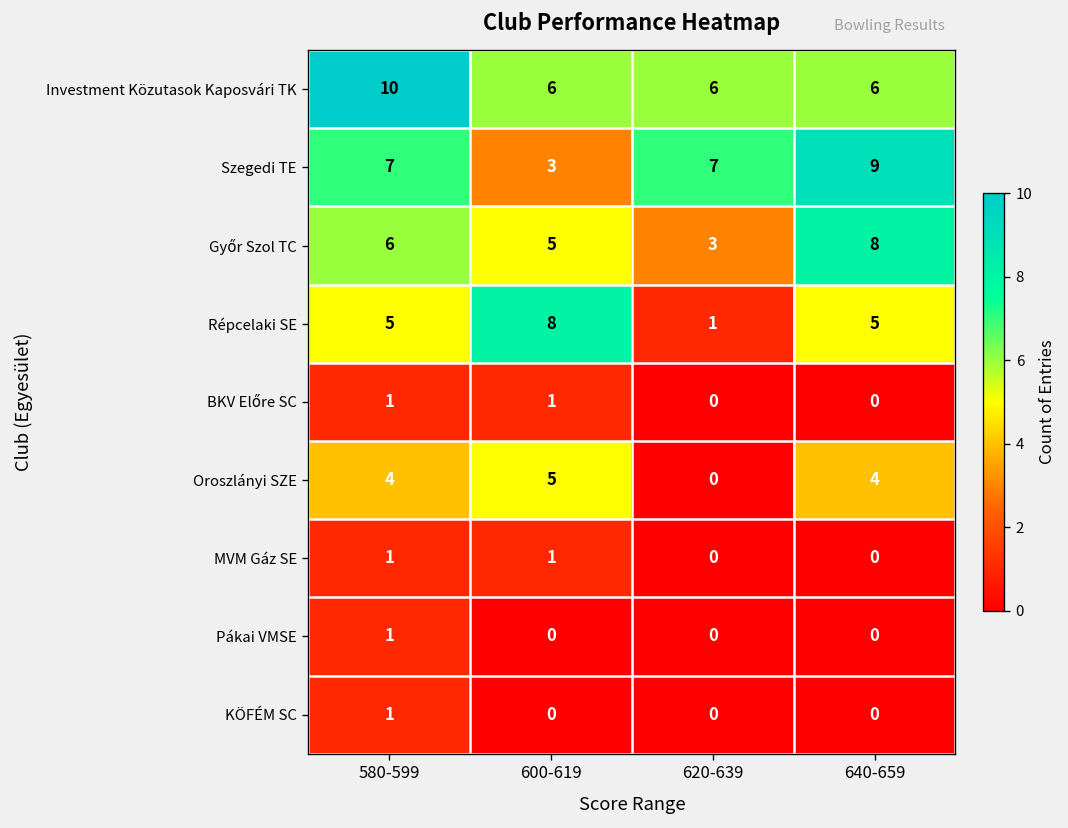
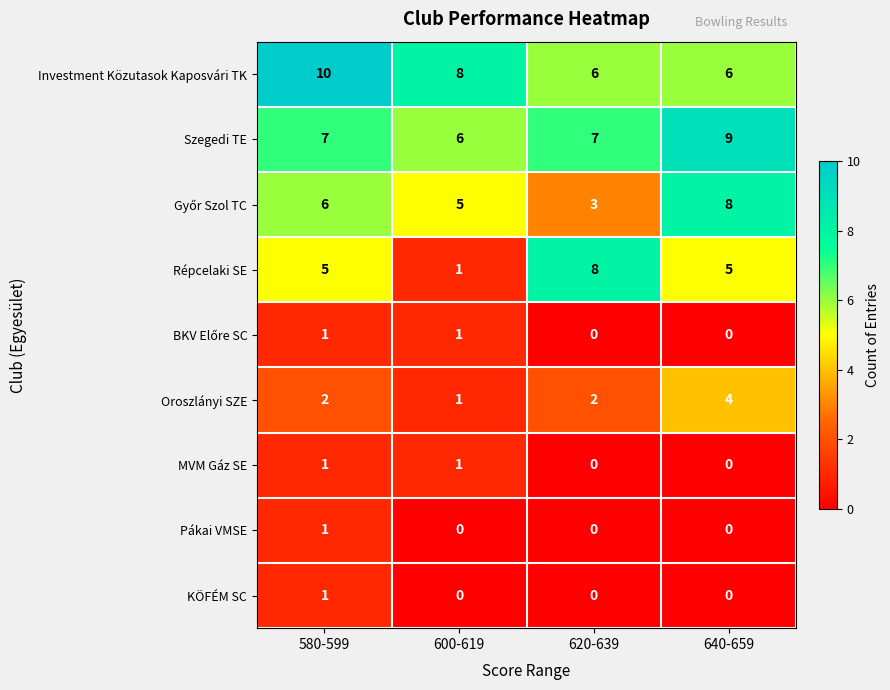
Investment Közutasok Kaposvári TK, 600-619: 6 -> 8
Szegedi TE, 600-619: 3 -> 6
Répcelaki SE, 600-619: 8 -> 1
Répcelaki SE, 620-639: 1 -> 8
Oroszlányi SZE, 580-599: 4 -> 2
Oroszlányi SZE, 600-619: 5 -> 1
Oroszlányi SZE, 620-639: 0 -> 2
